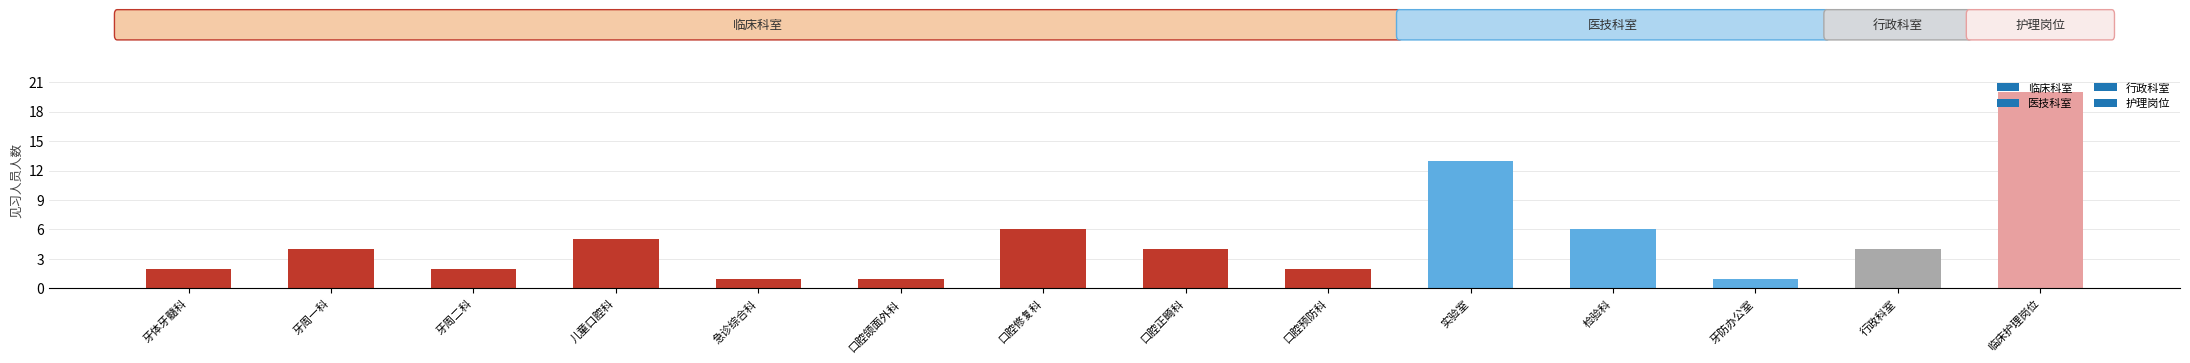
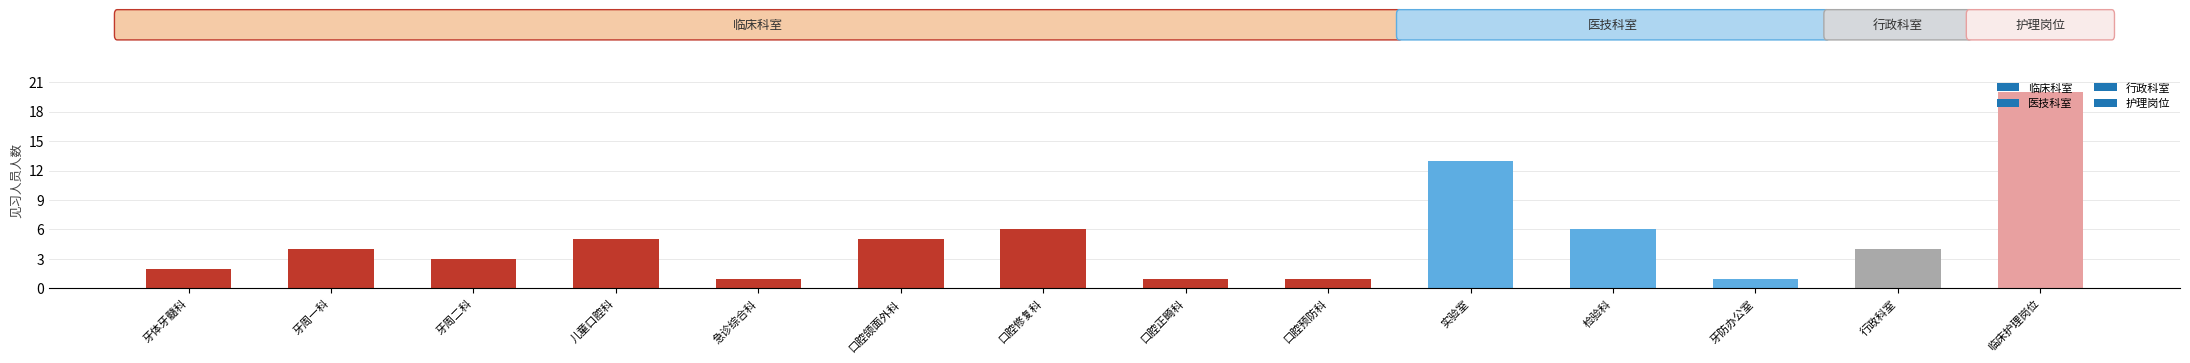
牙周二科: 2 -> 3
口腔颌面外科: 1 -> 5
口腔正畸科: 4 -> 1
口腔预防科: 2 -> 1
